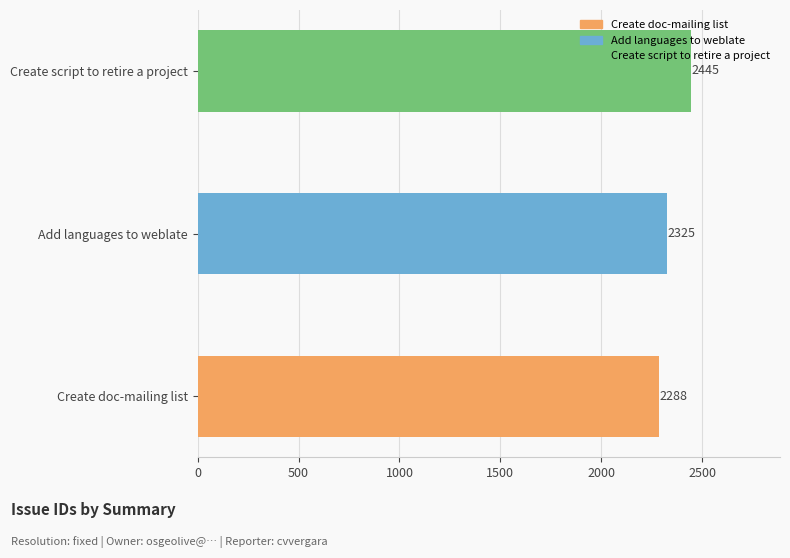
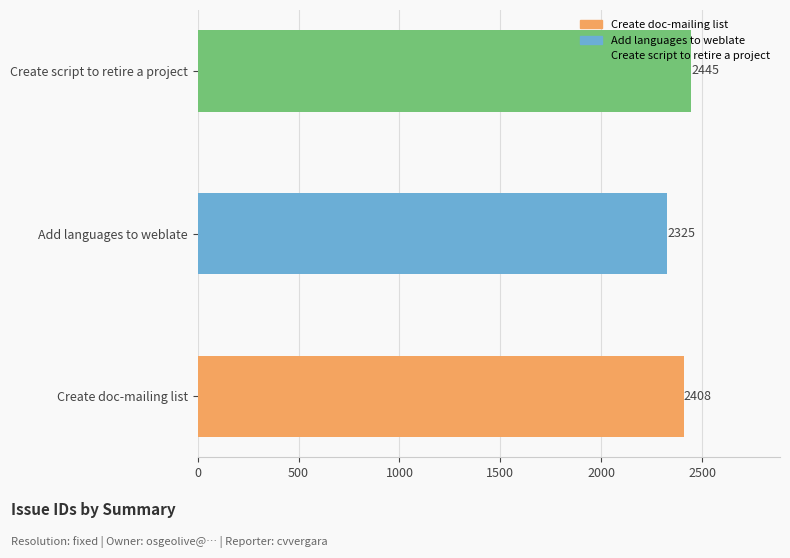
Create doc-mailing list: 2288 -> 2408
